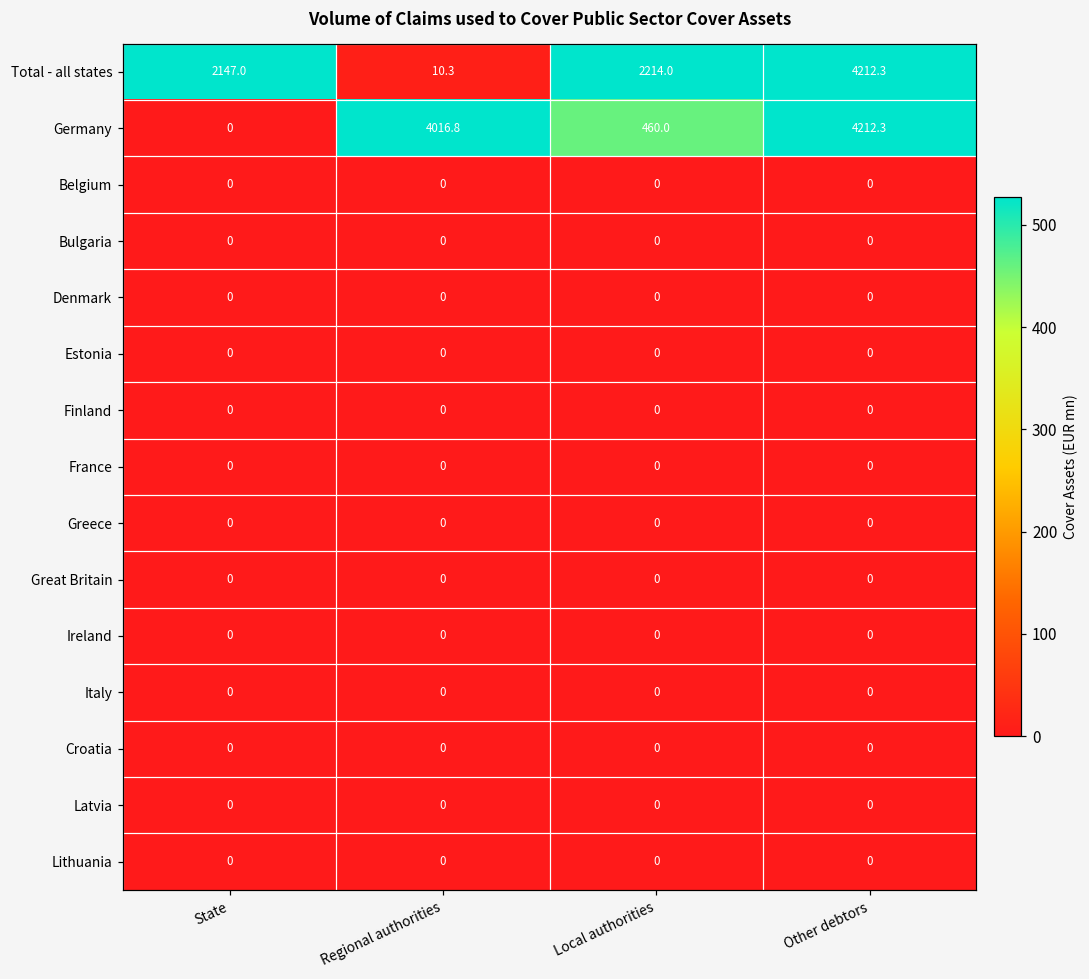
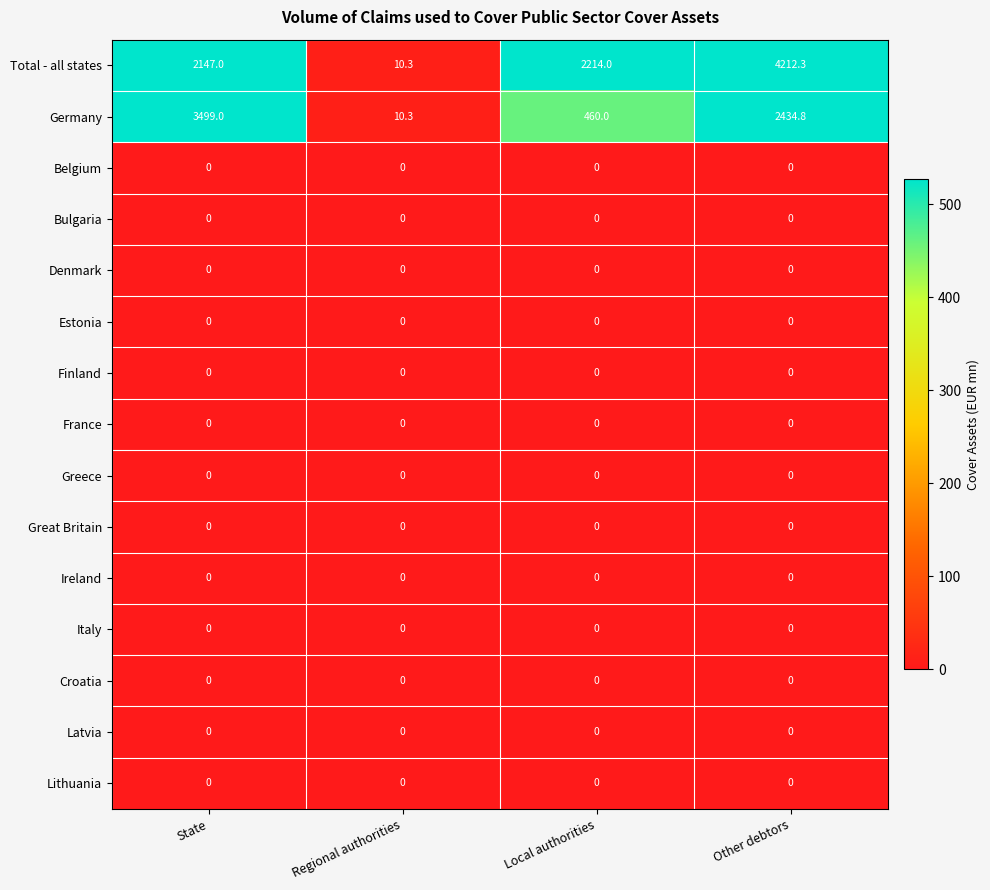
Germany, State: 0 -> 3499.0
Germany, Regional authorities: 4016.8 -> 10.3
Germany, Other debtors: 4212.3 -> 2434.8
